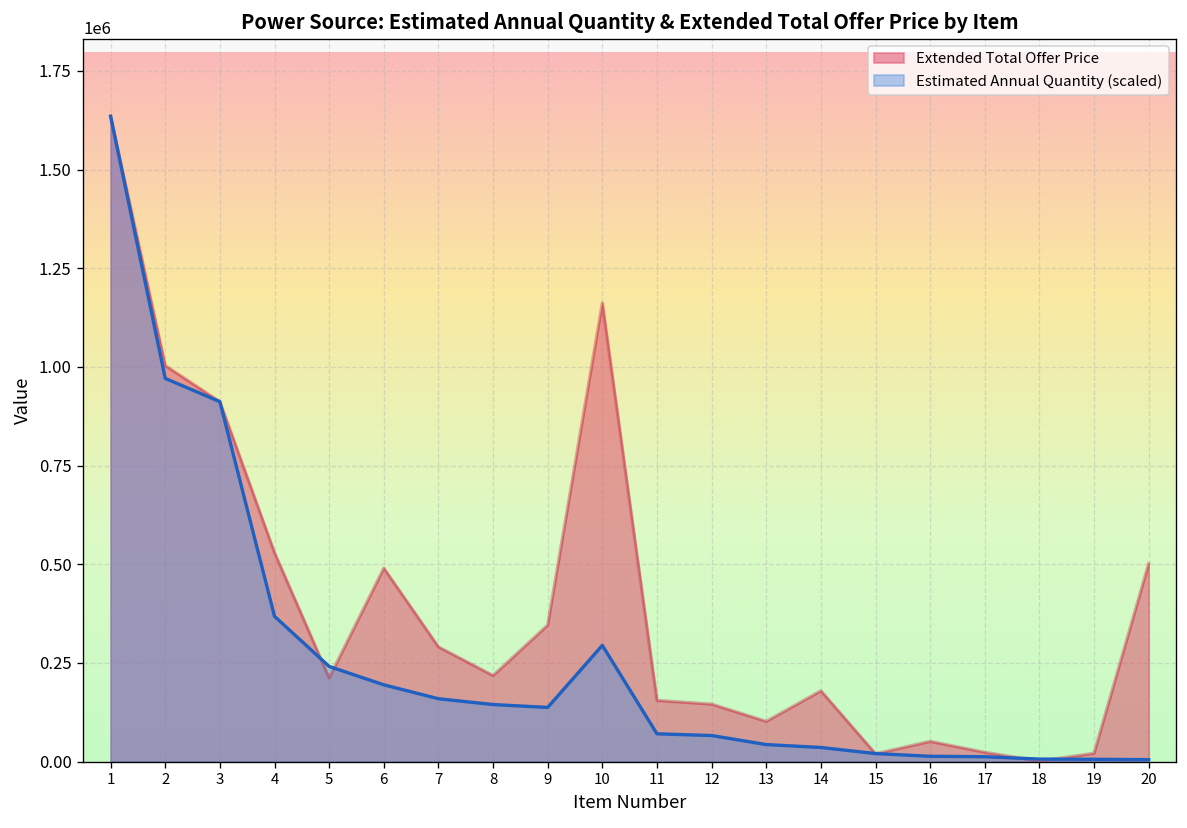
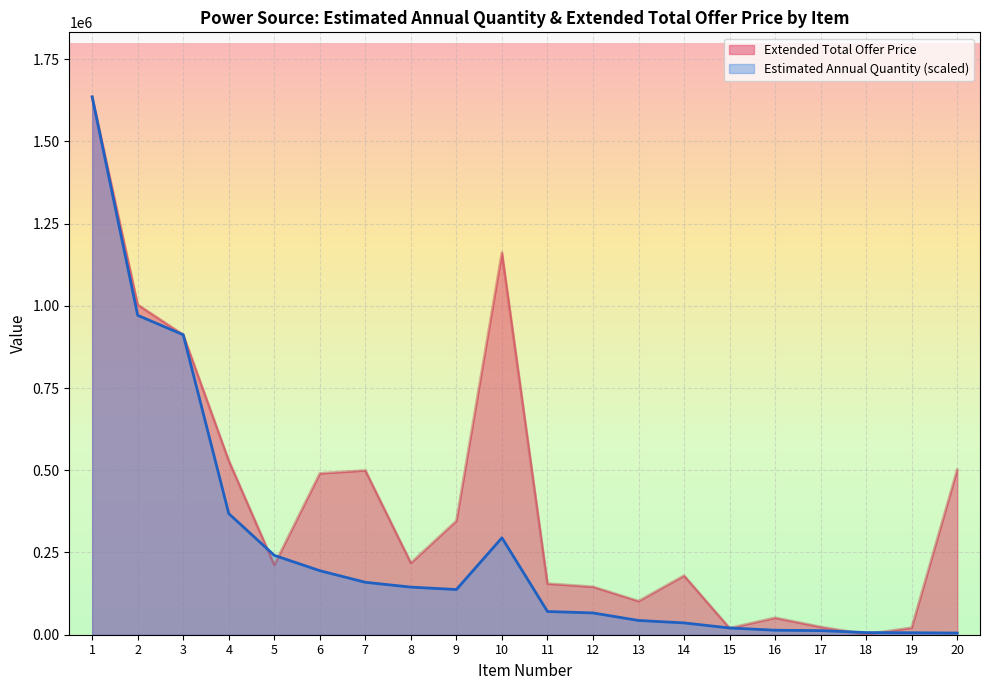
Extended Total Offer Price, 7: 290000 -> 500000
